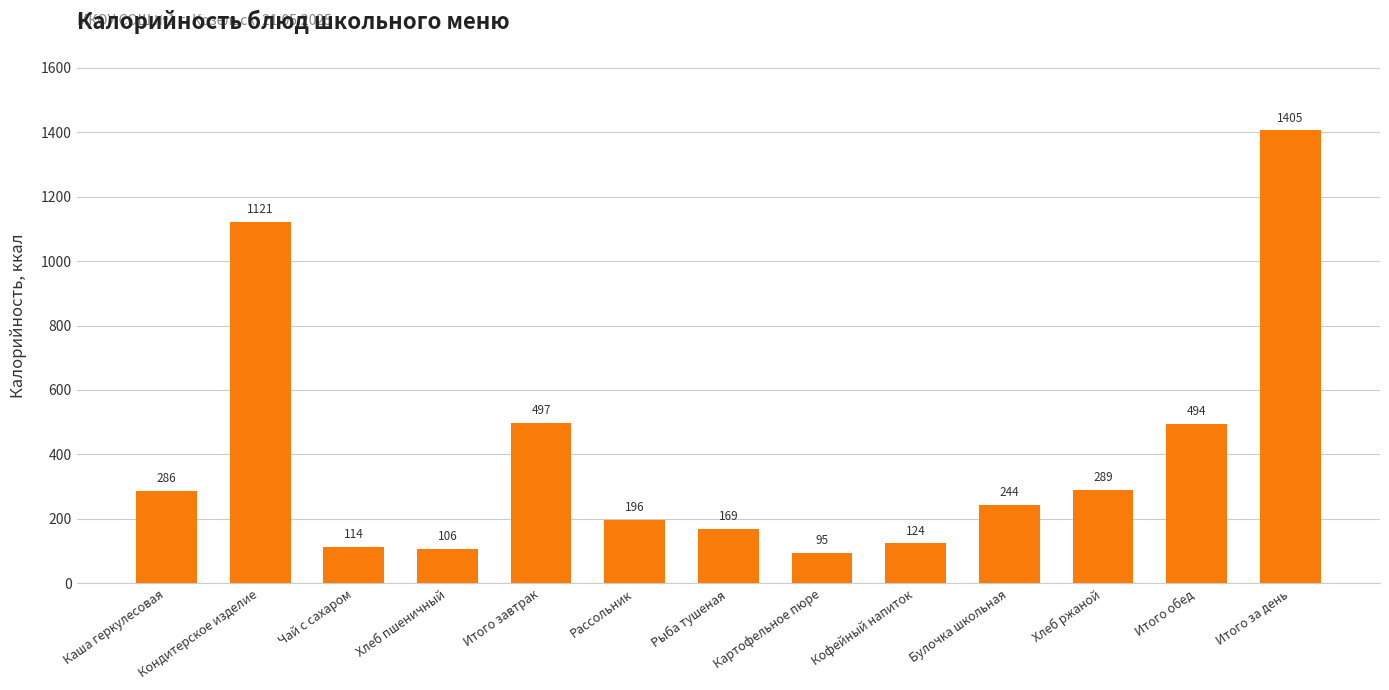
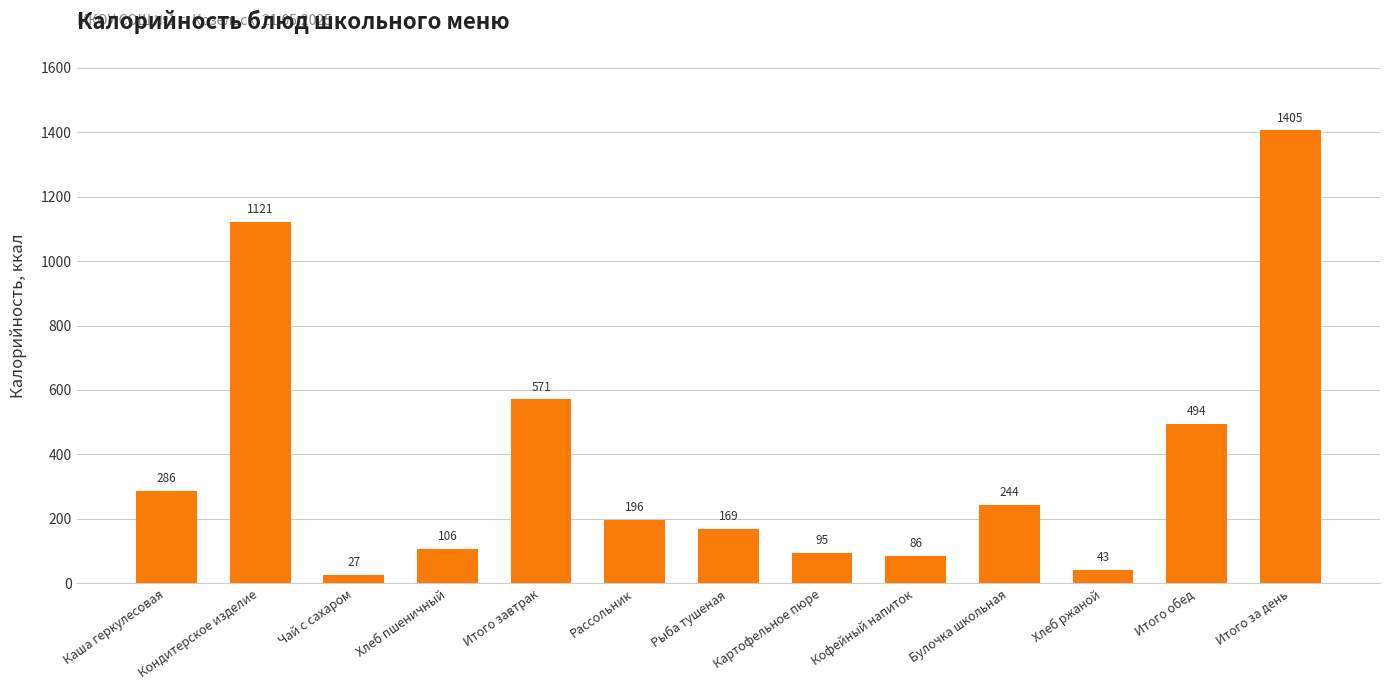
Чай с сахаром: 114 -> 27
Итого завтрак: 497 -> 571
Кофейный напиток: 124 -> 86
Хлеб ржаной: 289 -> 43
